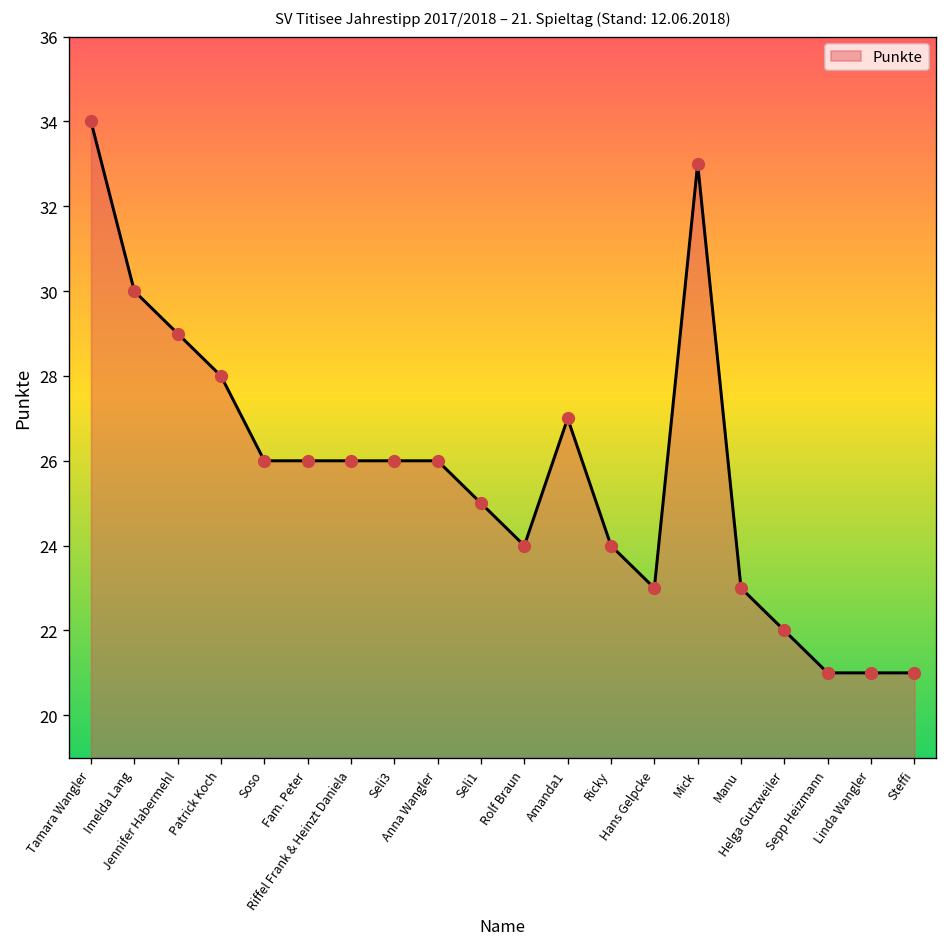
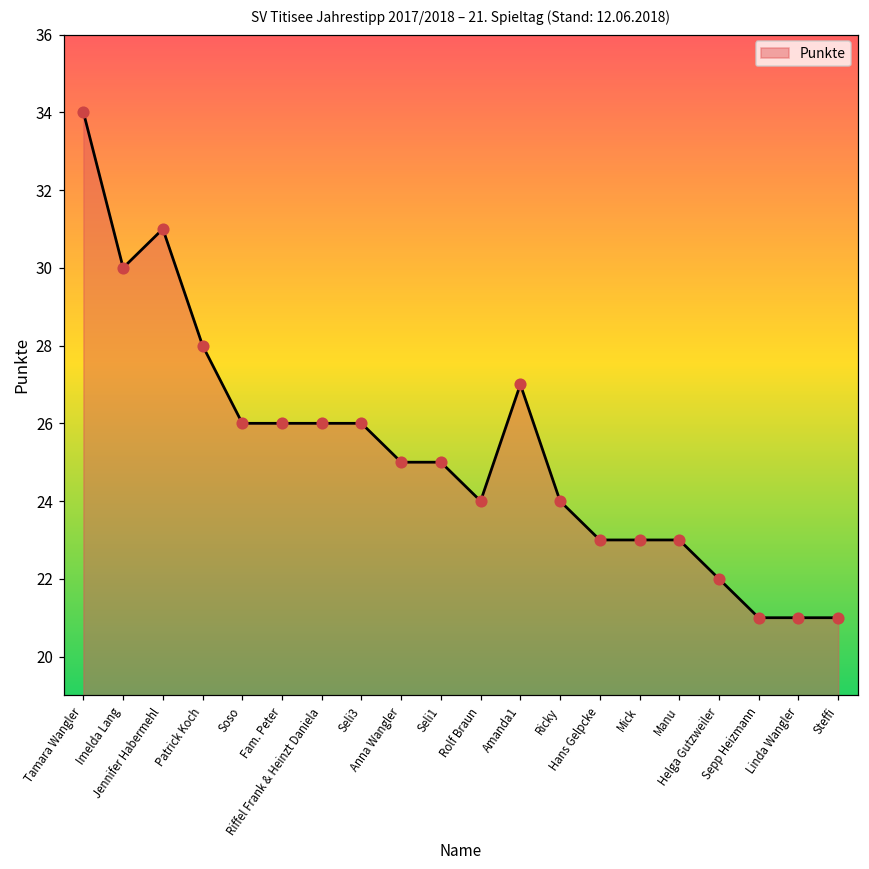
Jennifer Habermehl: 29 -> 31
Anna Wangler: 26 -> 25
Mick: 33 -> 23
